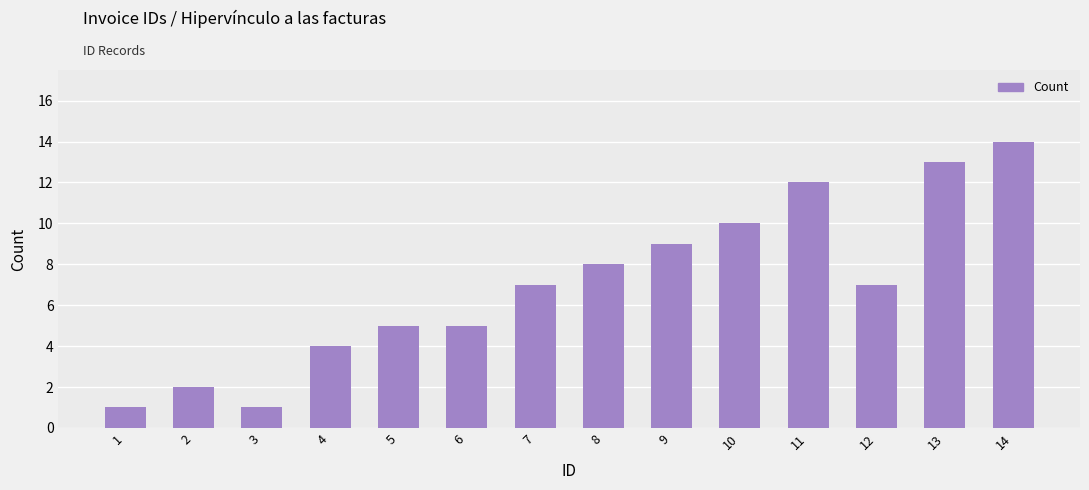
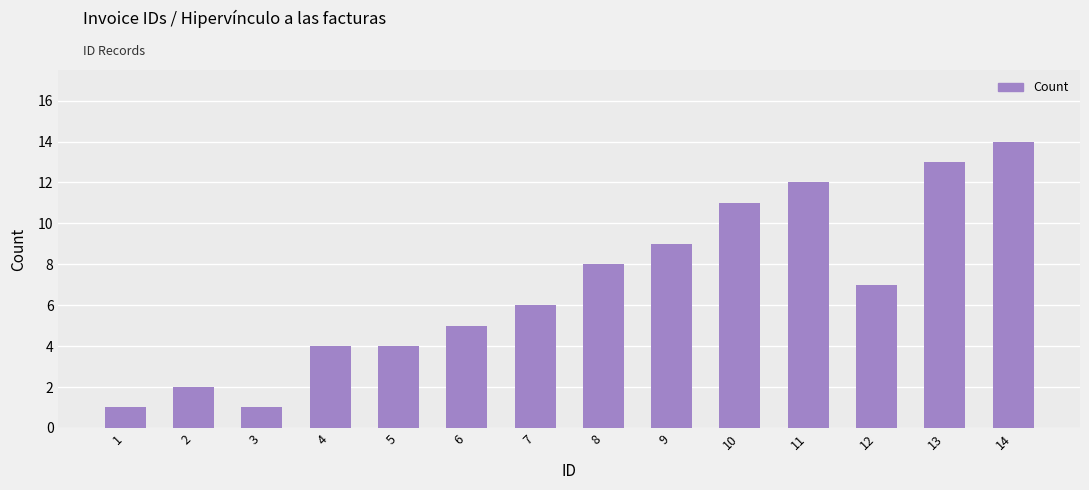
5: 5 -> 4
7: 7 -> 6
10: 10 -> 11
